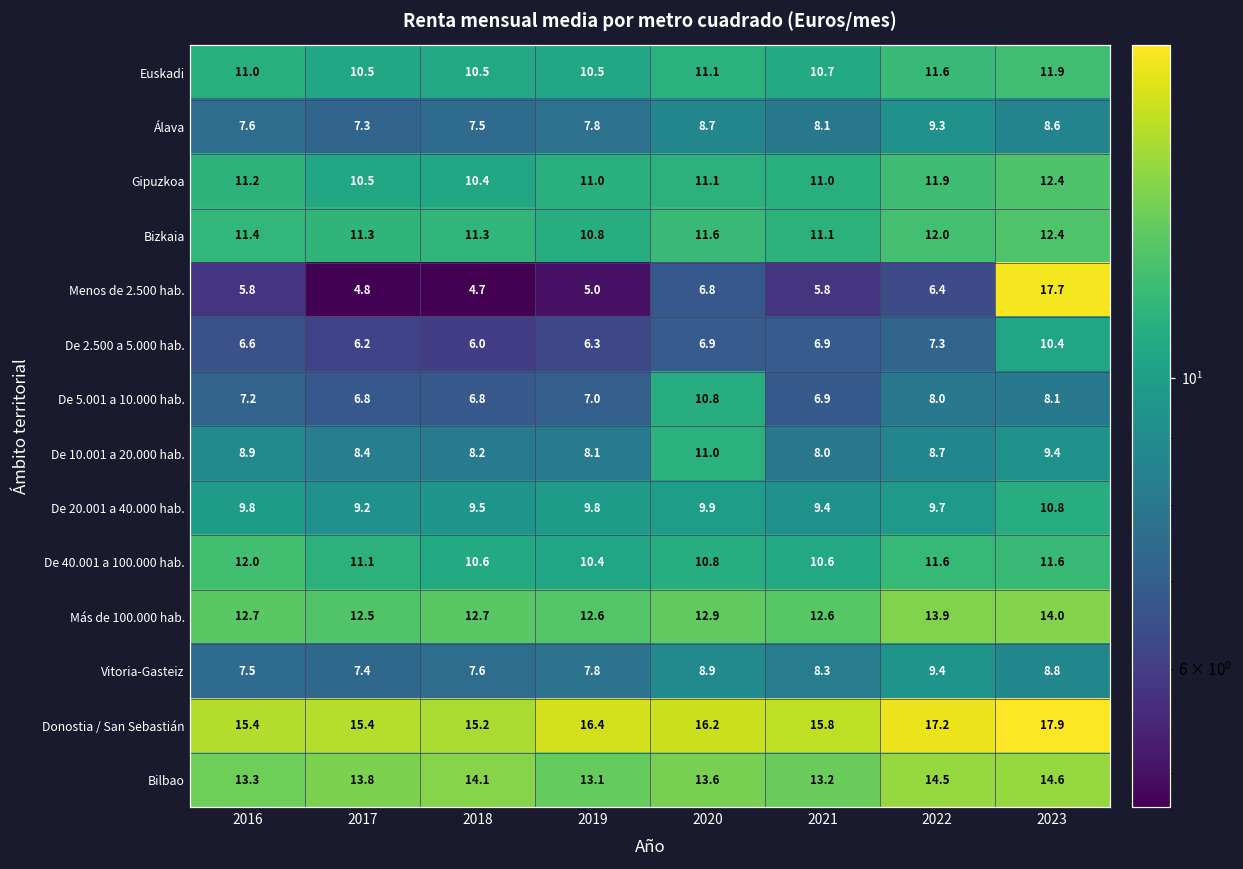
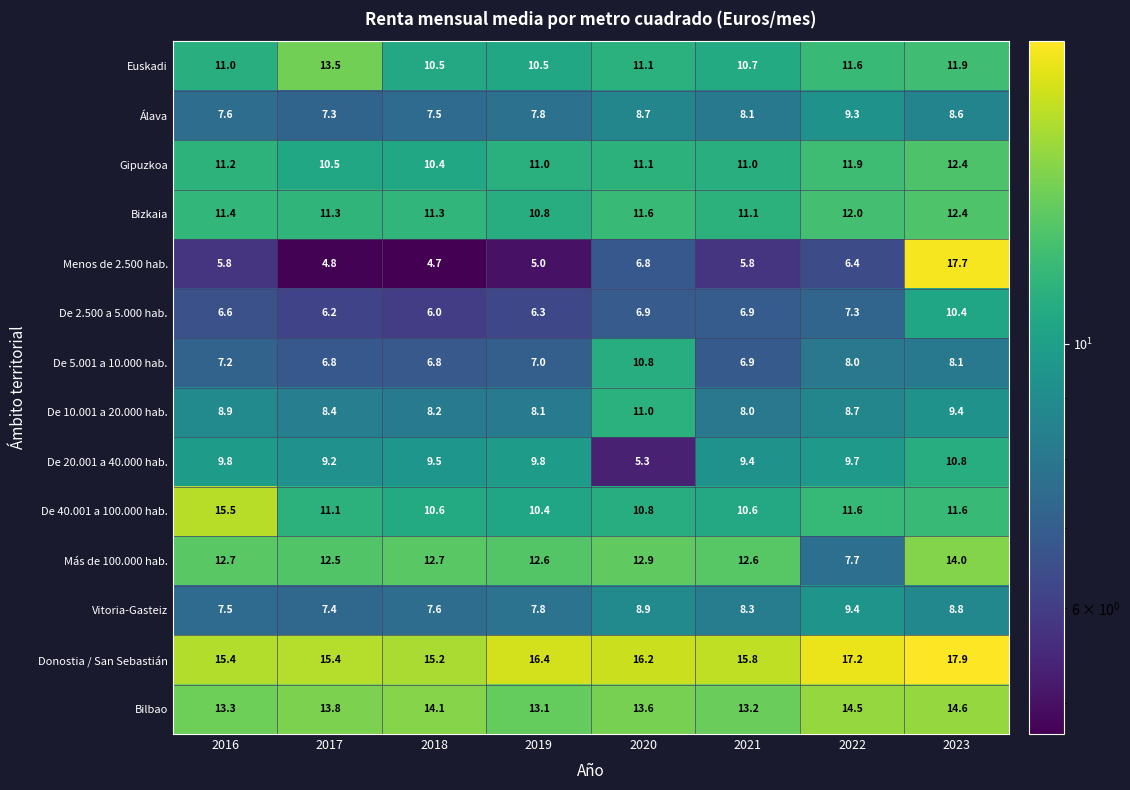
Euskadi, 2017: 10.5 -> 13.5
De 20.001 a 40.000 hab., 2020: 9.9 -> 5.3
De 40.001 a 100.000 hab., 2016: 12.0 -> 15.5
Más de 100.000 hab., 2022: 13.9 -> 7.7
